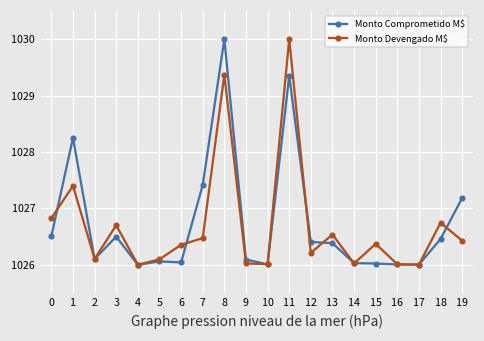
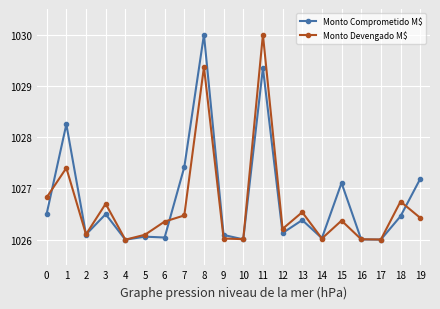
Monto Comprometido M$, 12: 1026.4 -> 1026.1
Monto Comprometido M$, 15: 1026.0 -> 1027.1
